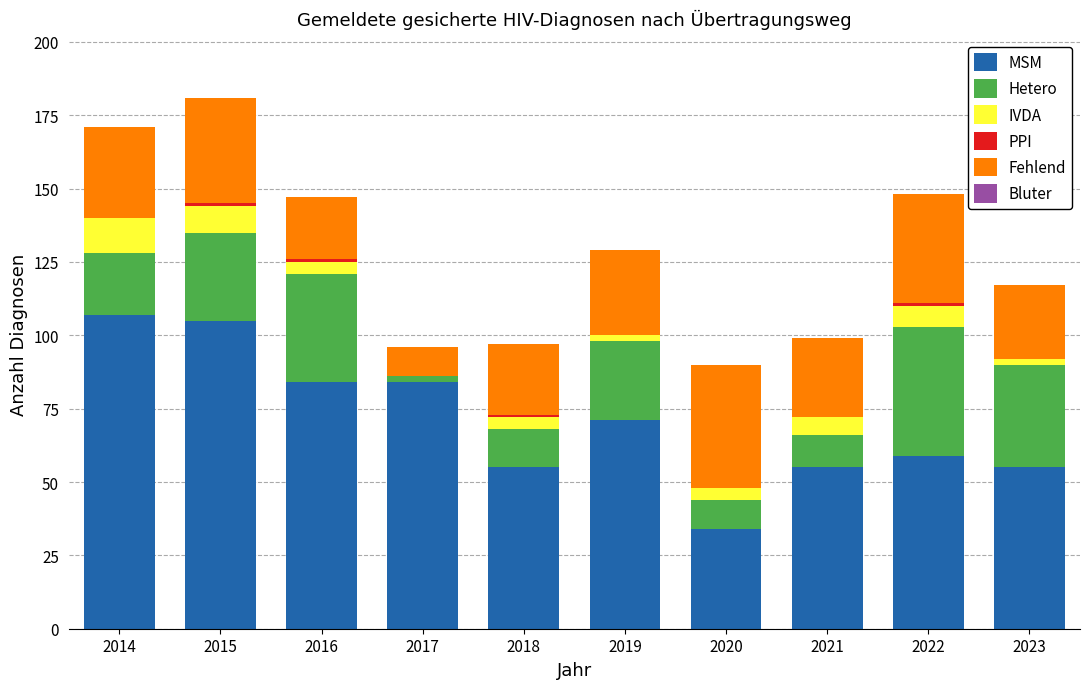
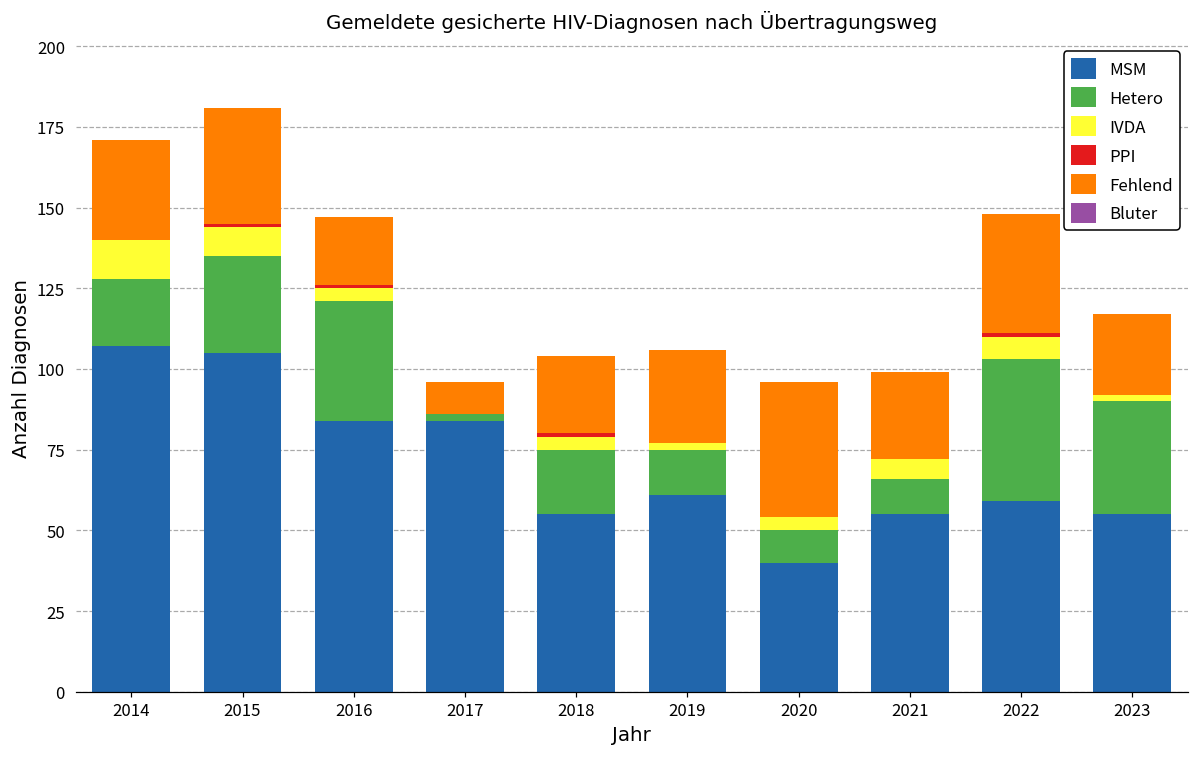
Hetero, 2018: 13 -> 20
MSM, 2019: 71 -> 61
Hetero, 2019: 27 -> 14
MSM, 2020: 34 -> 40
